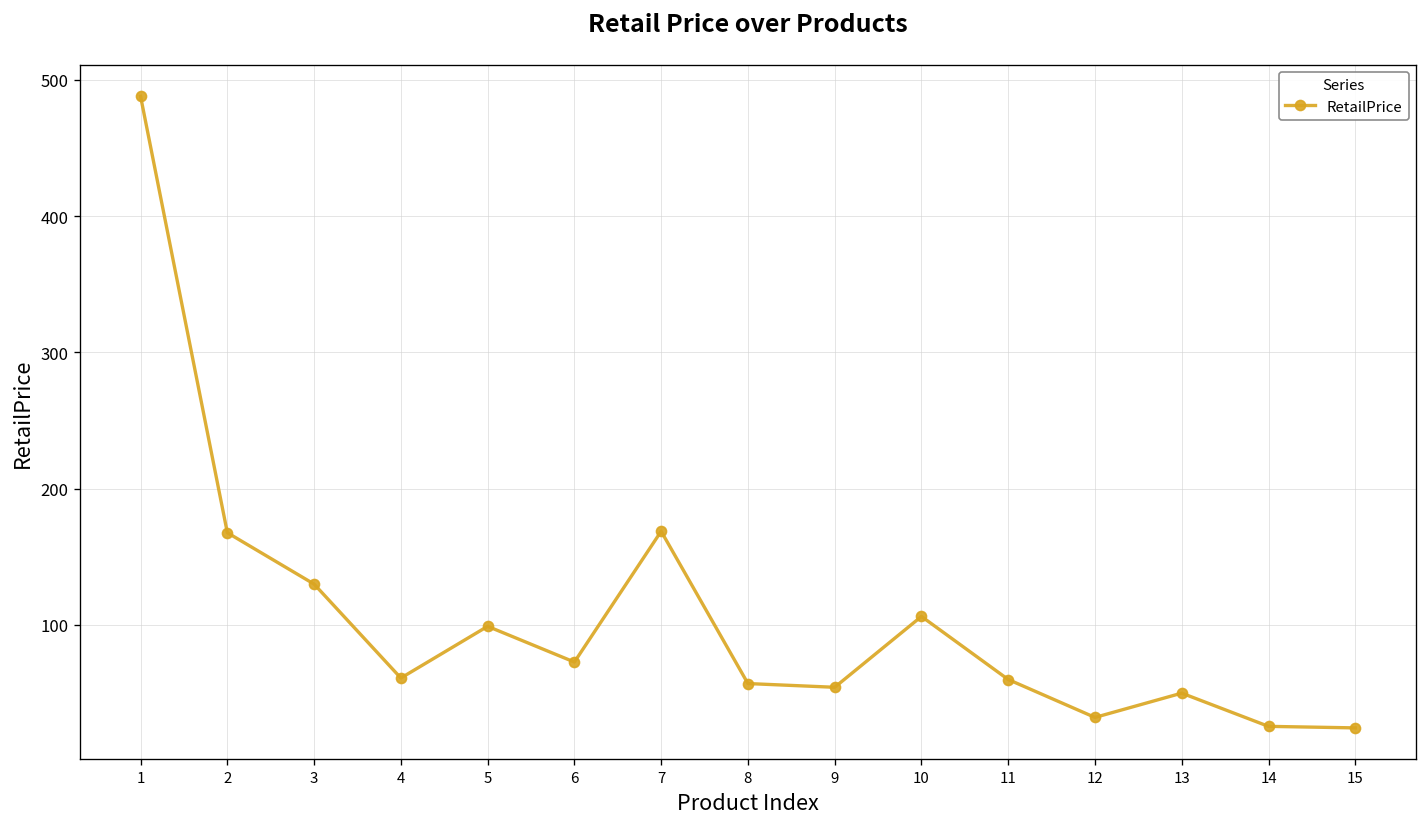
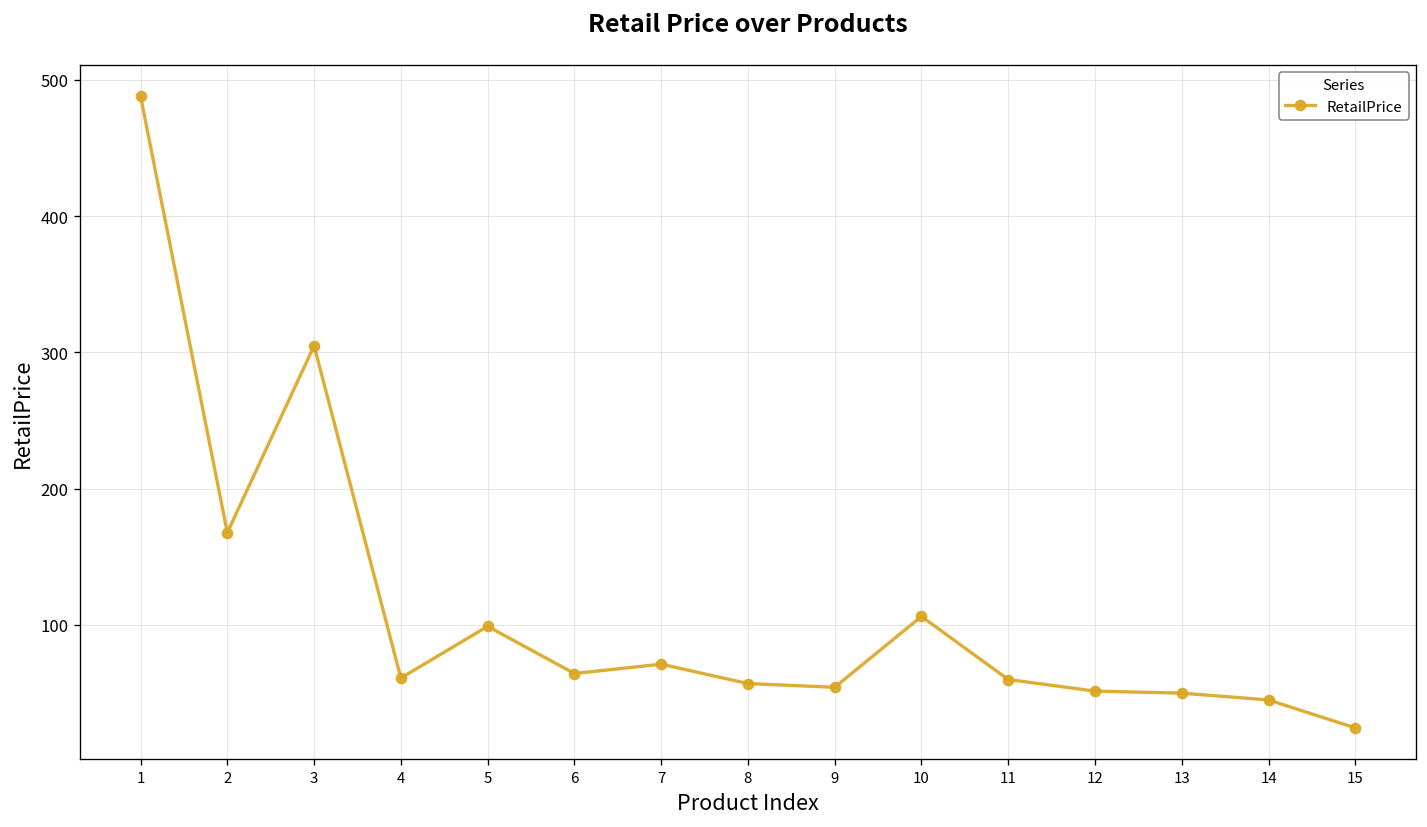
3: 130 -> 305
6: 73 -> 64
7: 169 -> 71
12: 32 -> 51
14: 26 -> 45
